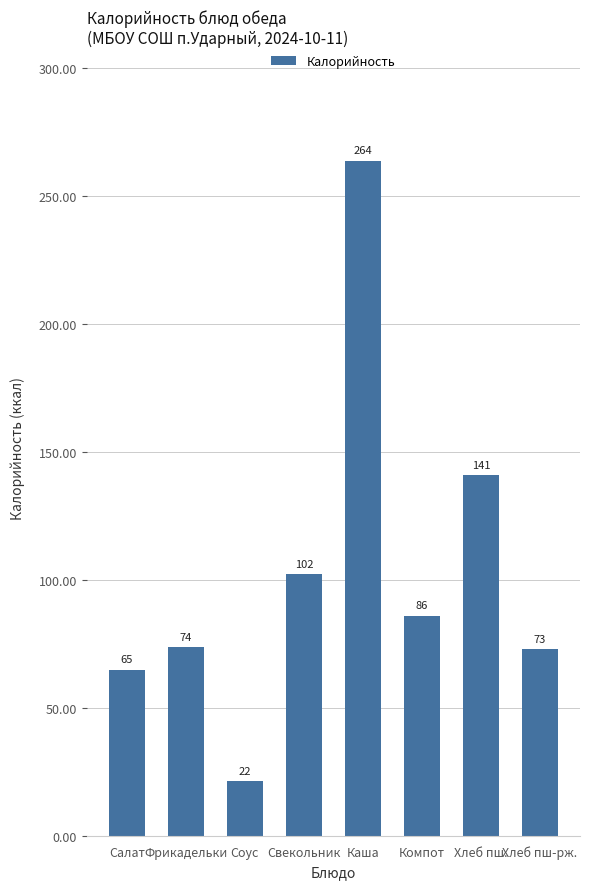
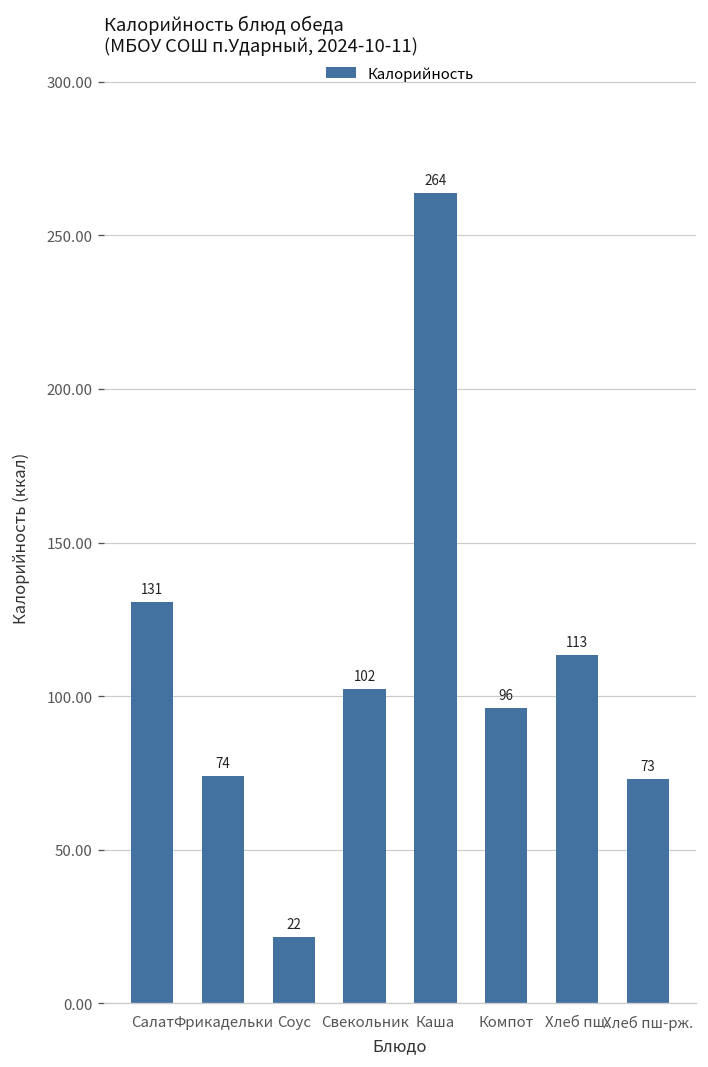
Салат: 65 -> 131
Компот: 86 -> 96
Хлеб пш.: 141 -> 113
